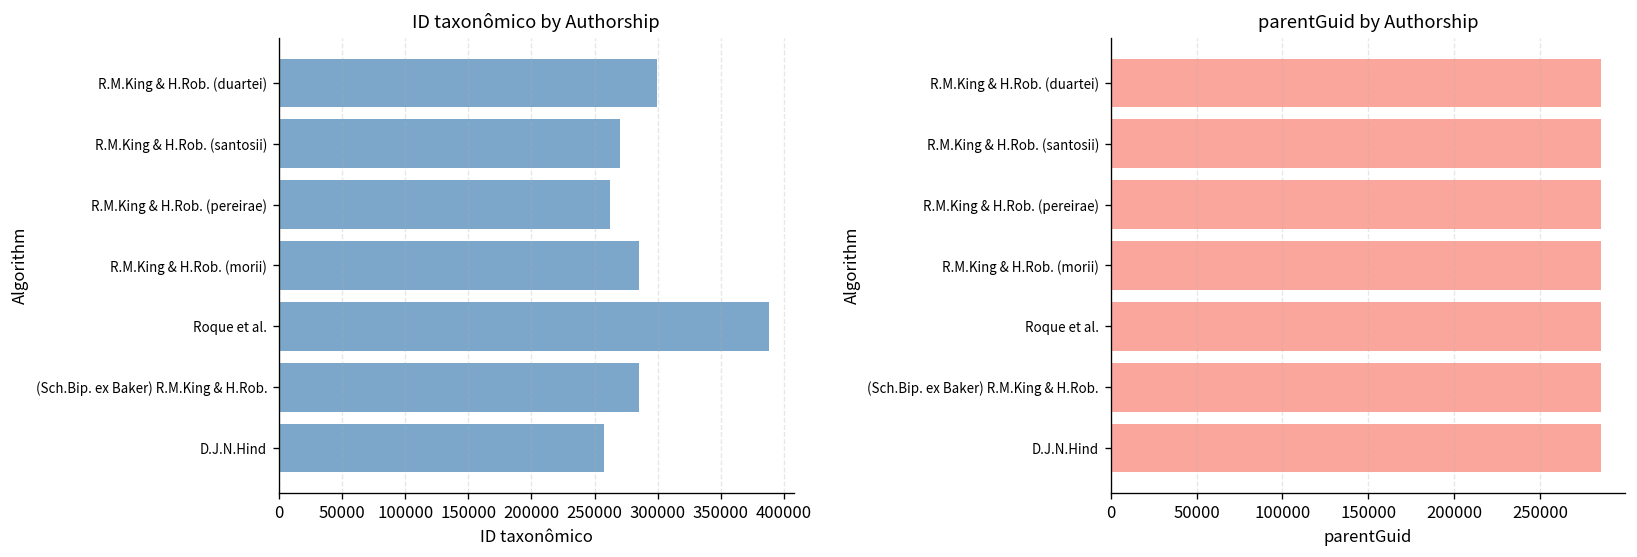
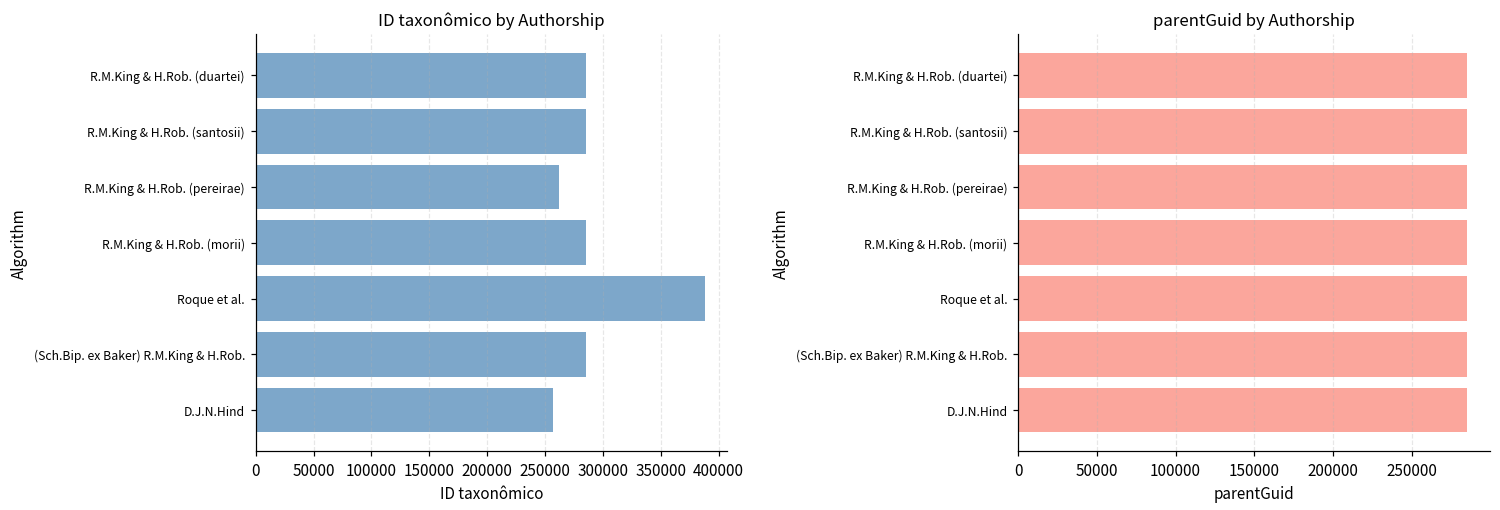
ID taxonômico by Authorship, R.M.King & H.Rob. (duartei): 300000 -> 285000
ID taxonômico by Authorship, R.M.King & H.Rob. (santosii): 270000 -> 285000
